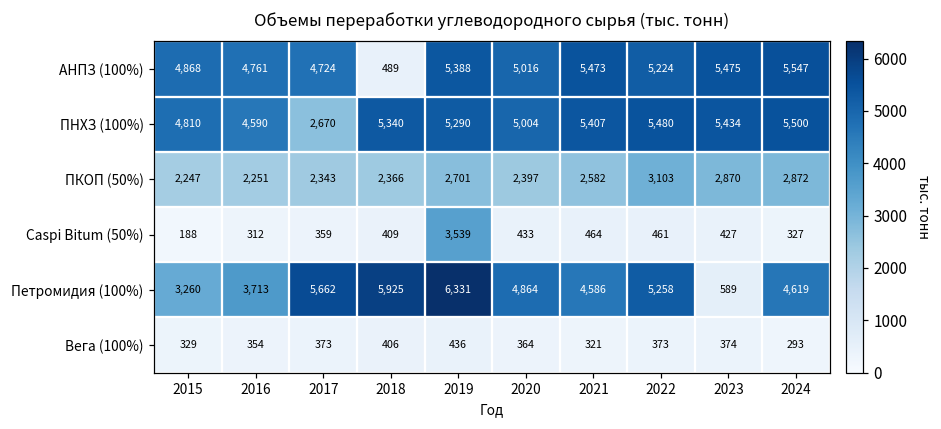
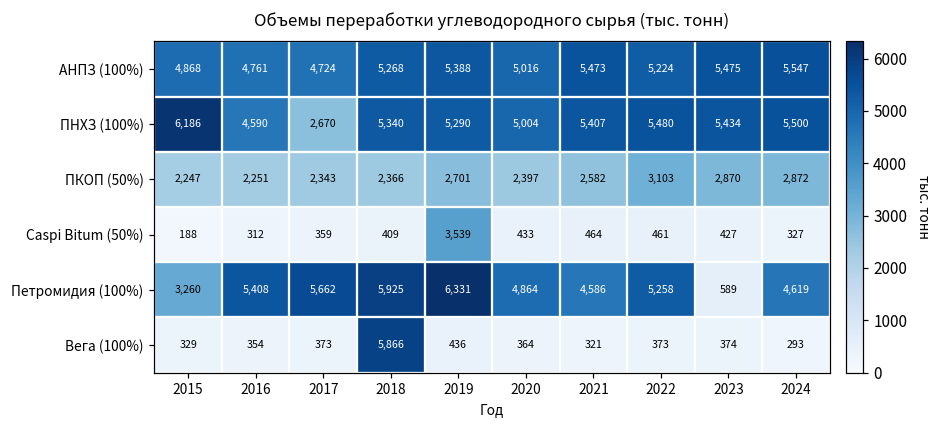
АНПЗ (100%), 2018: 489 -> 5,268
ПНХЗ (100%), 2015: 4,810 -> 6,186
Петромидия (100%), 2016: 3,713 -> 5,408
Вега (100%), 2018: 406 -> 5,866
